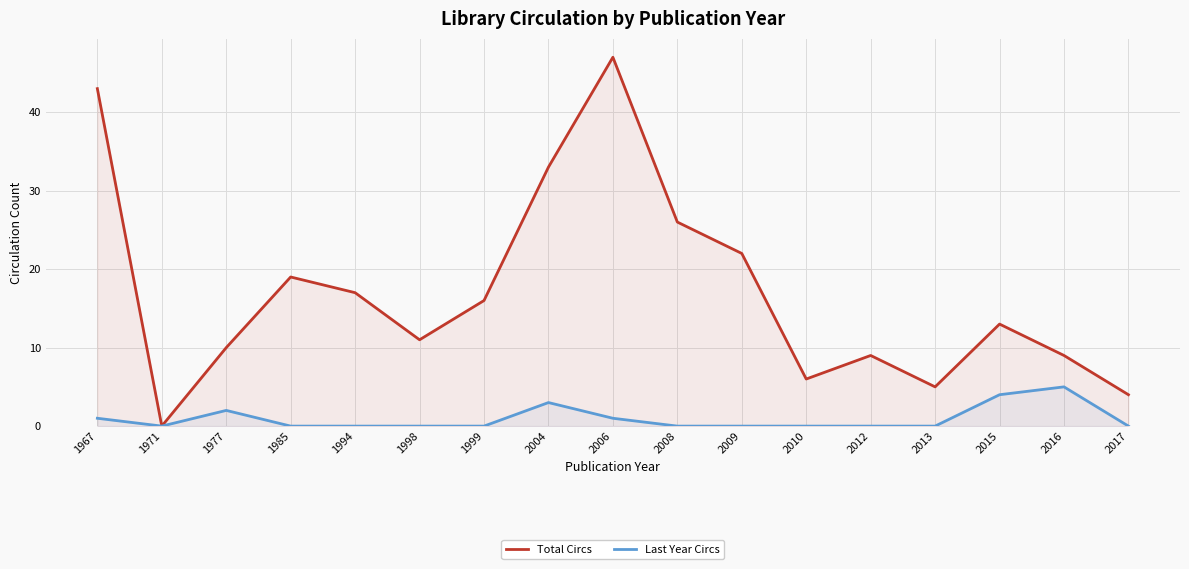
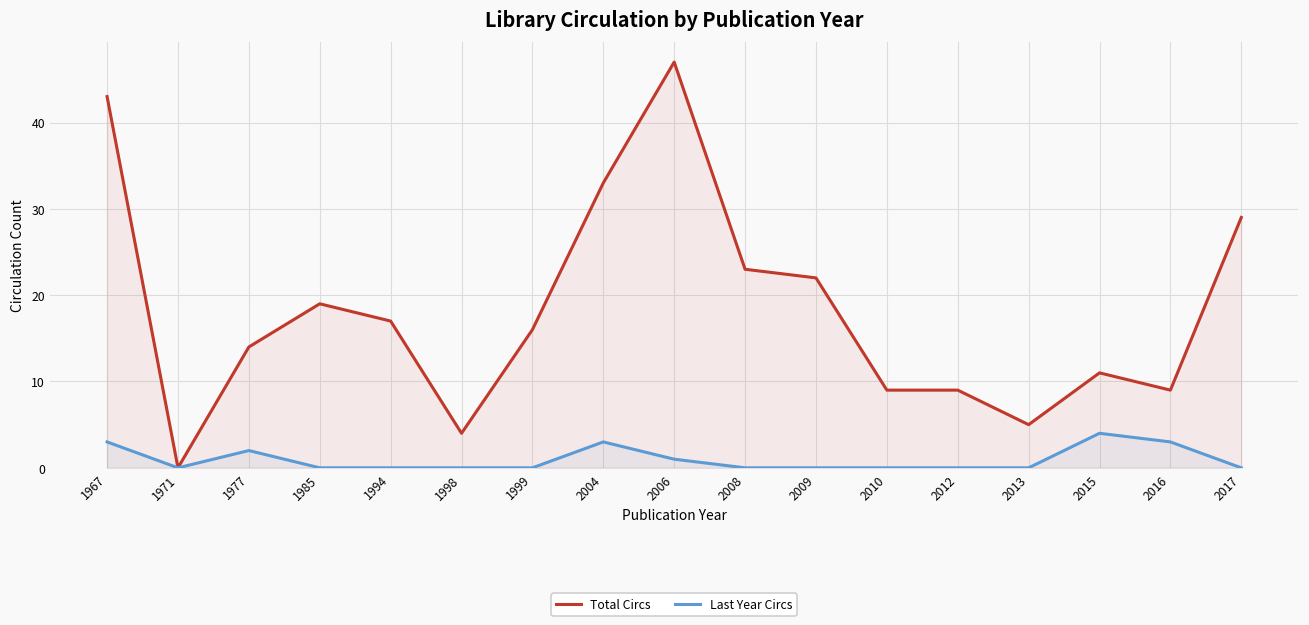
Last Year Circs, 1967: 1 -> 3
Total Circs, 1977: 10 -> 14
Total Circs, 1998: 11 -> 4
Total Circs, 2008: 26 -> 23
Total Circs, 2010: 6 -> 9
Total Circs, 2015: 13 -> 11
Last Year Circs, 2016: 5 -> 3
Total Circs, 2017: 4 -> 29
